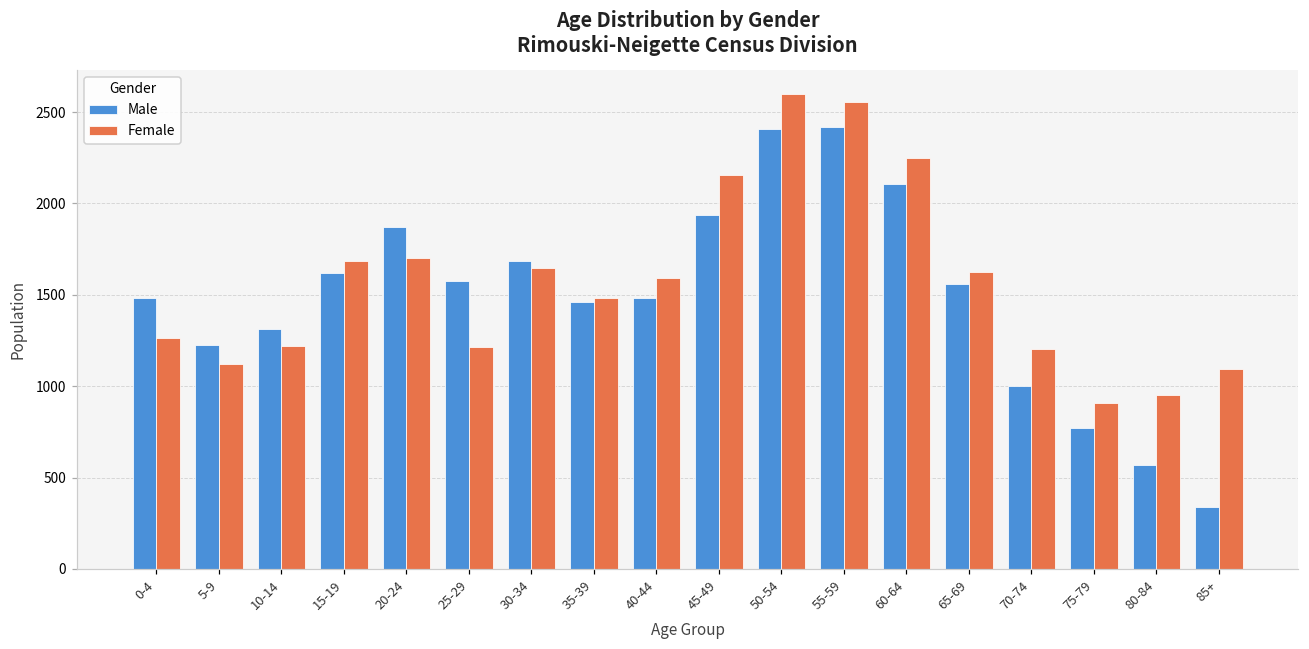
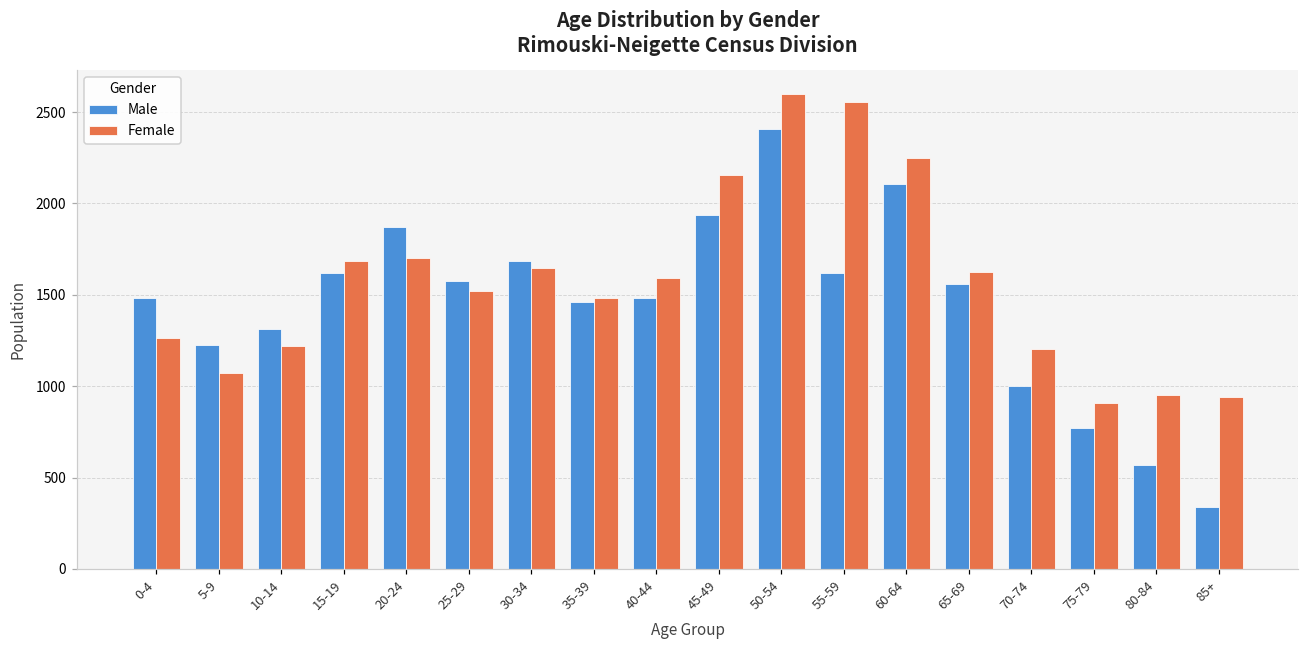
Female, 5-9: 1120 -> 1070
Female, 25-29: 1210 -> 1520
Male, 55-59: 2420 -> 1620
Female, 85+: 1100 -> 940
